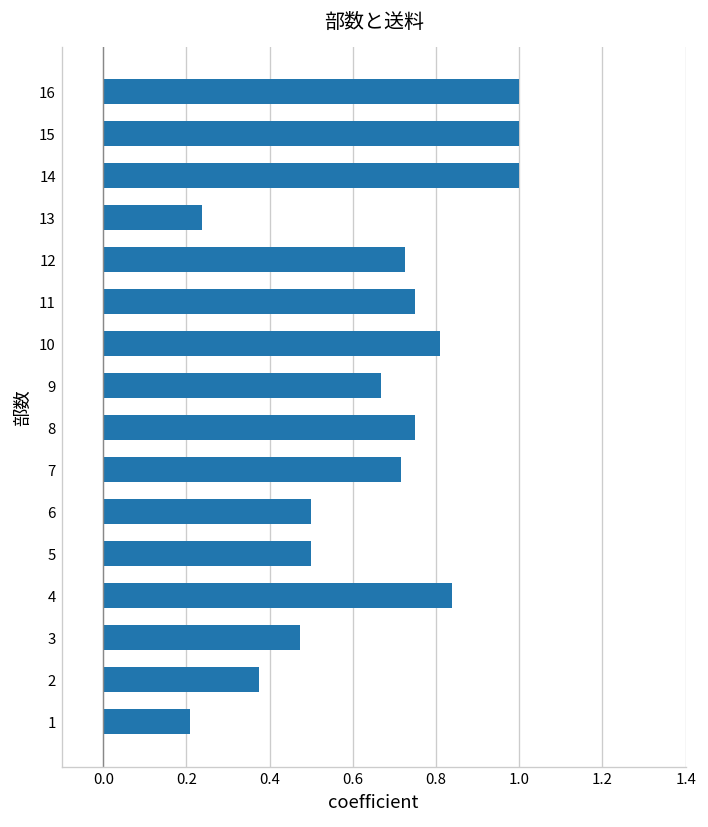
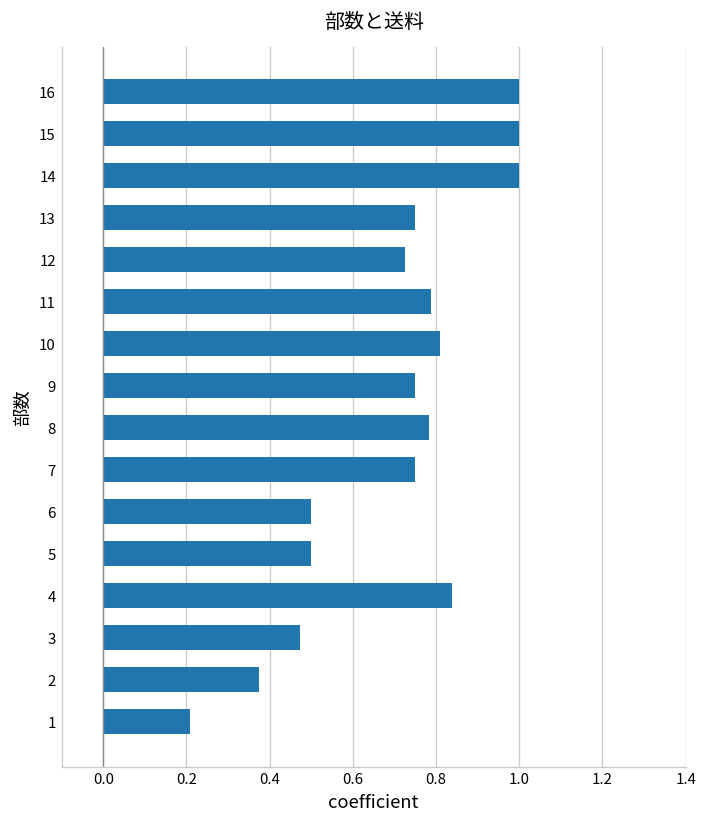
13: 0.24 -> 0.75
11: 0.75 -> 0.79
9: 0.67 -> 0.75
8: 0.75 -> 0.78
7: 0.72 -> 0.75
